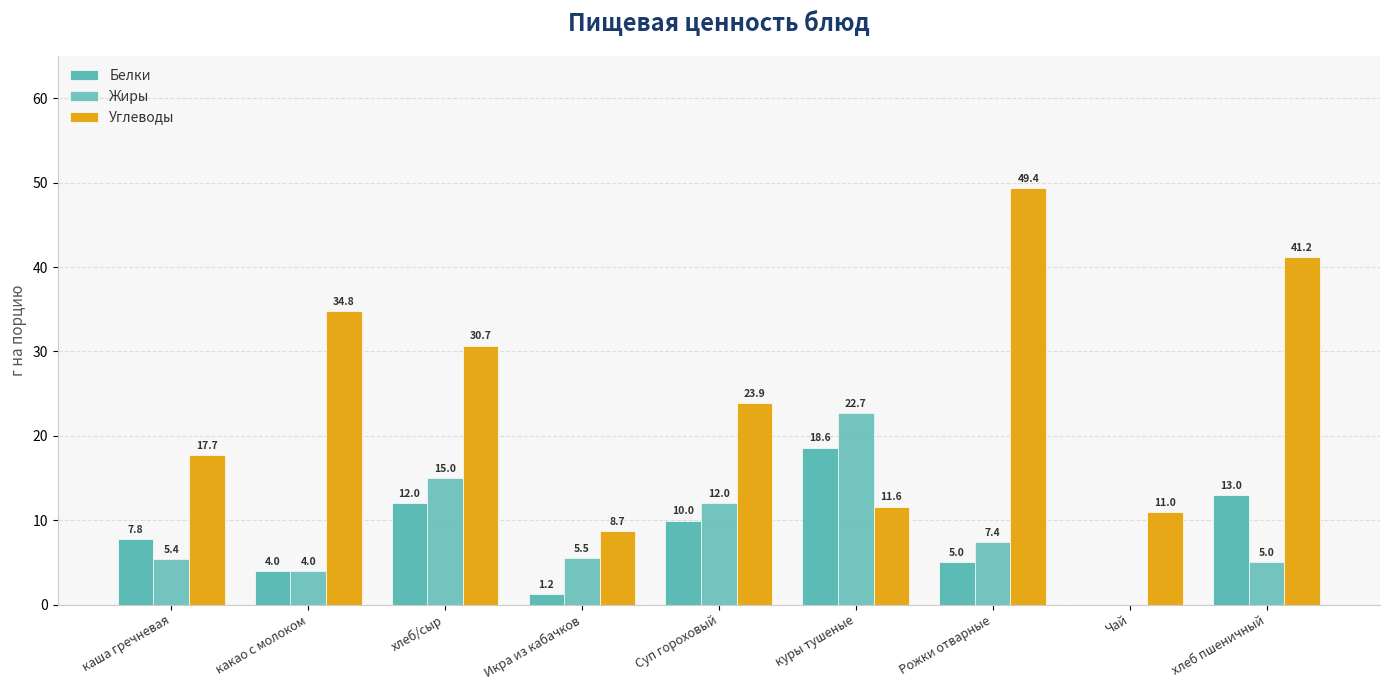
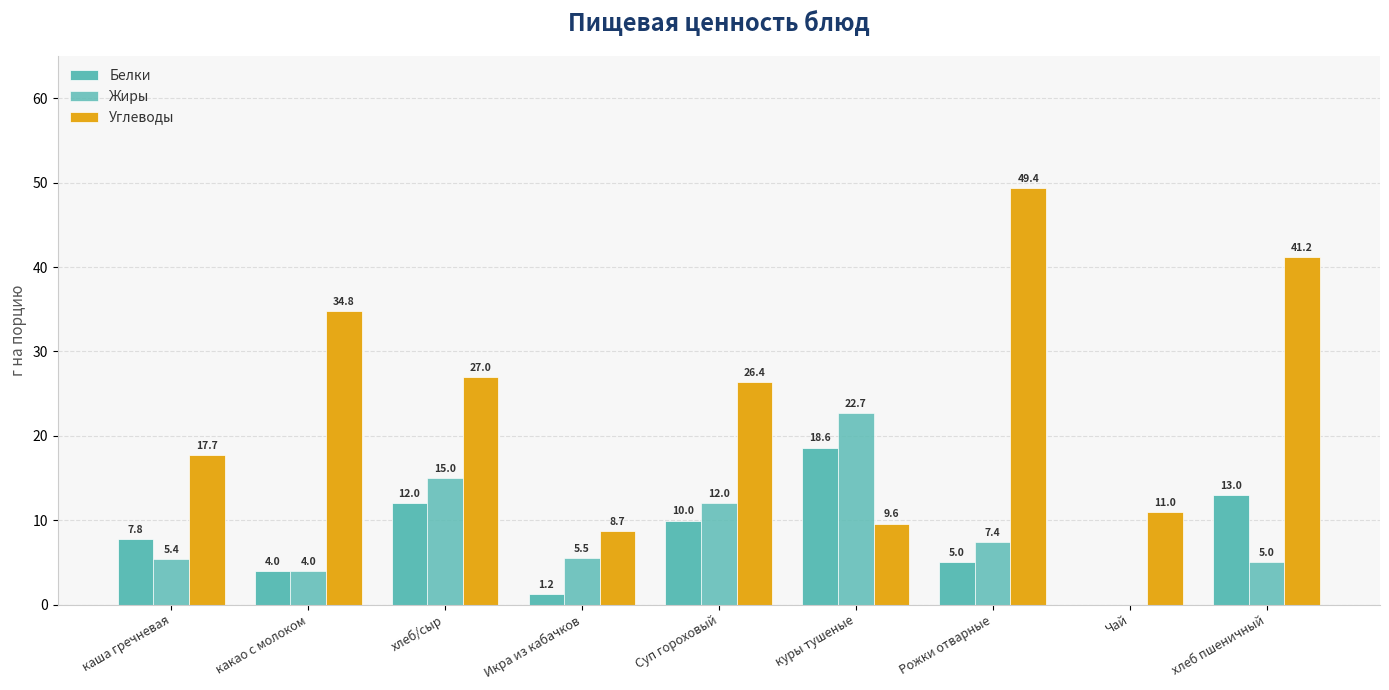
Углеводы, хлеб/сыр: 30.7 -> 27.0
Углеводы, Суп гороховый: 23.9 -> 26.4
Углеводы, куры тушеные: 11.6 -> 9.6
